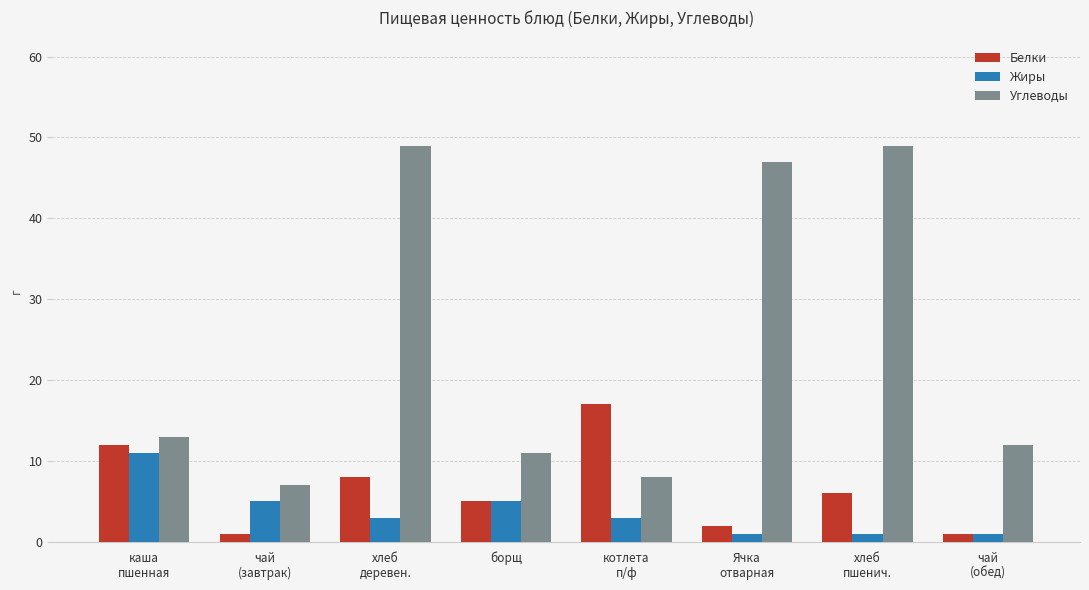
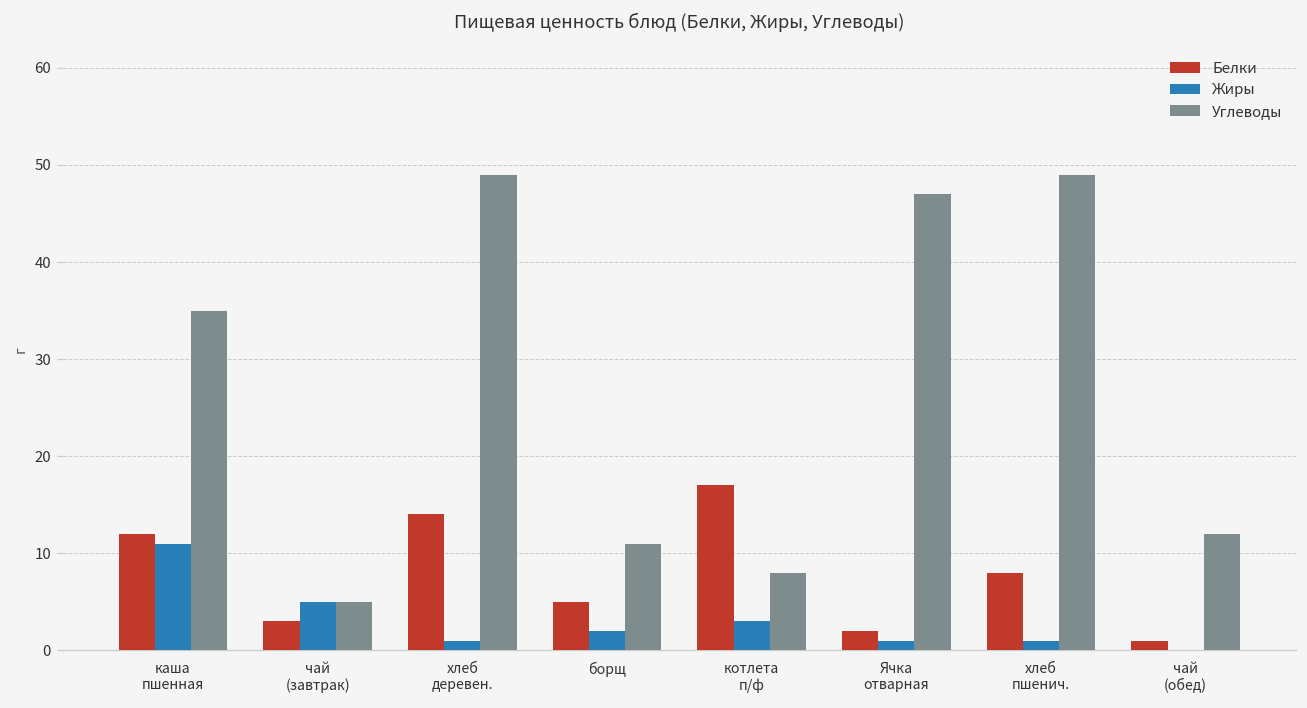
Углеводы, каша пшенная: 13 -> 35
Белки, чай (завтрак): 1 -> 3
Углеводы, чай (завтрак): 7 -> 5
Белки, хлеб деревен.: 8 -> 14
Жиры, хлеб деревен.: 3 -> 1
Жиры, борщ: 5 -> 2
Белки, хлеб пшенич.: 6 -> 8
Жиры, чай (обед): 1 -> 0
